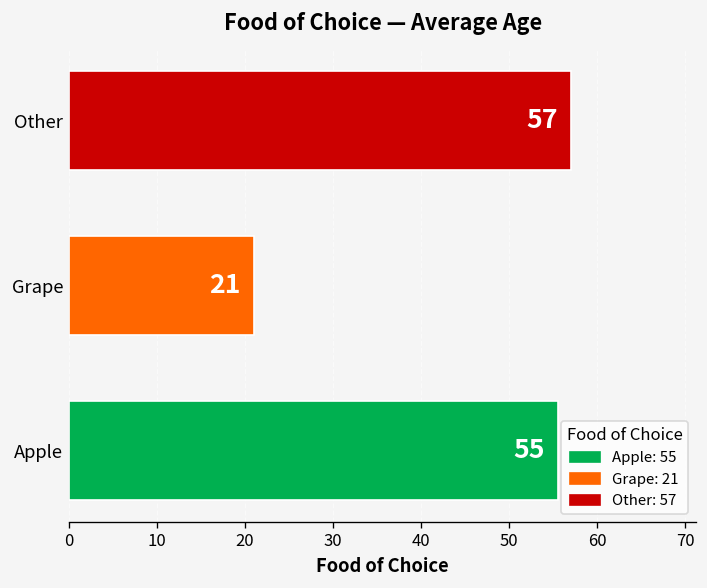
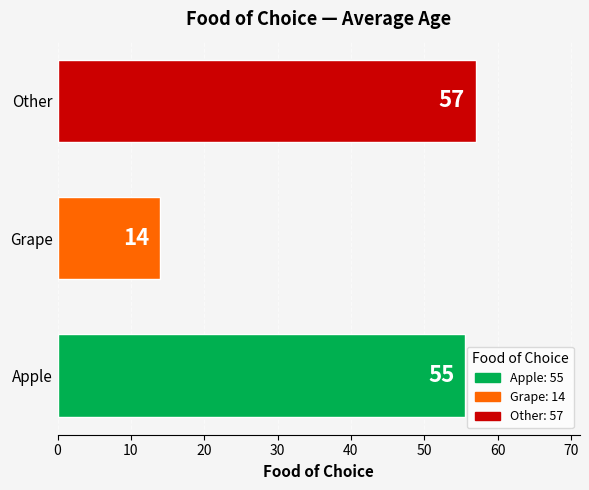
Grape: 21 -> 14
